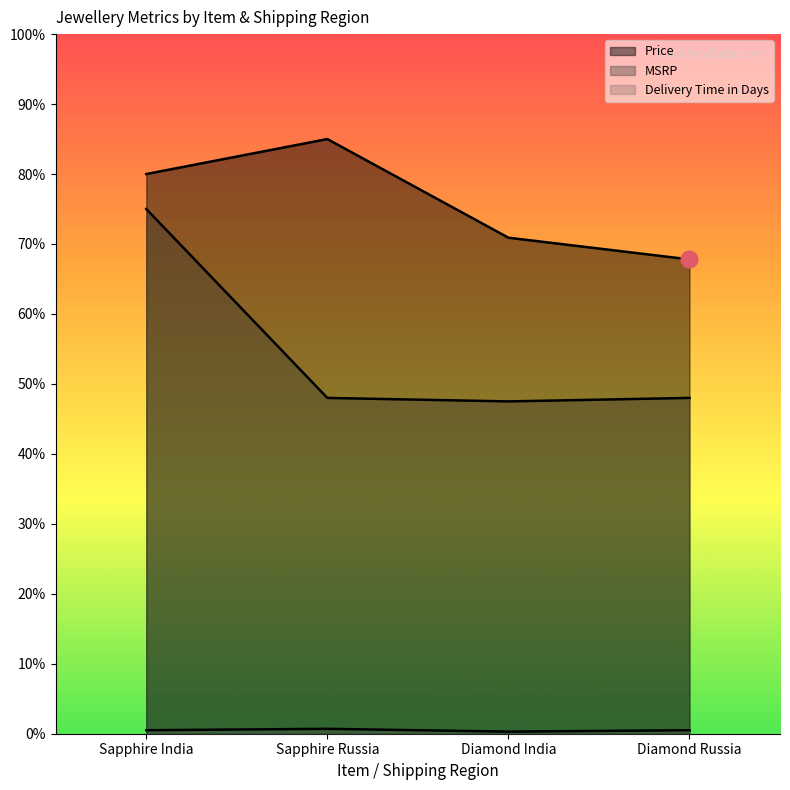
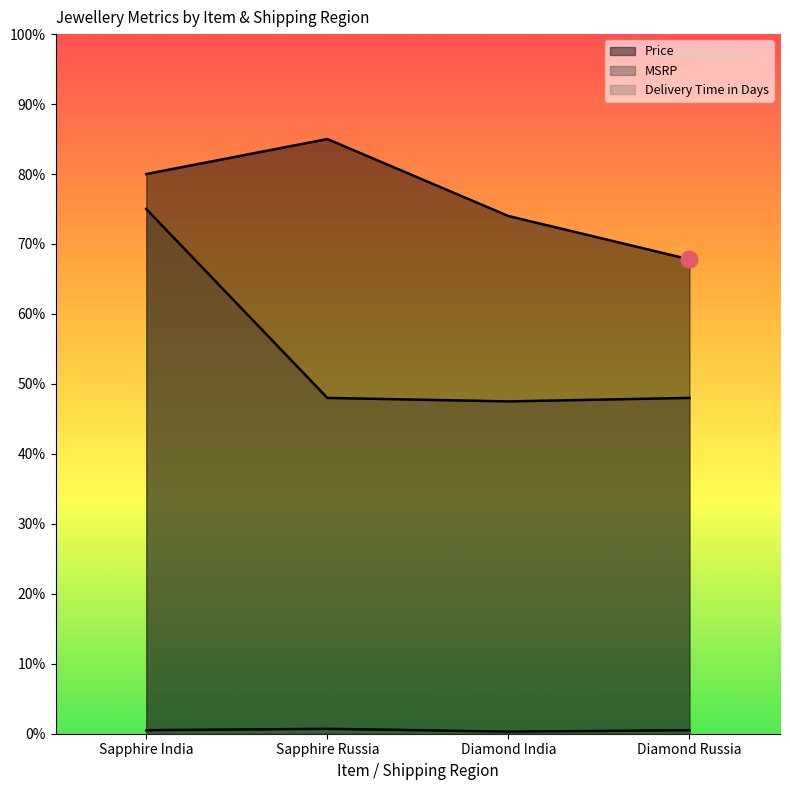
Price, Diamond India: 71% -> 74%
